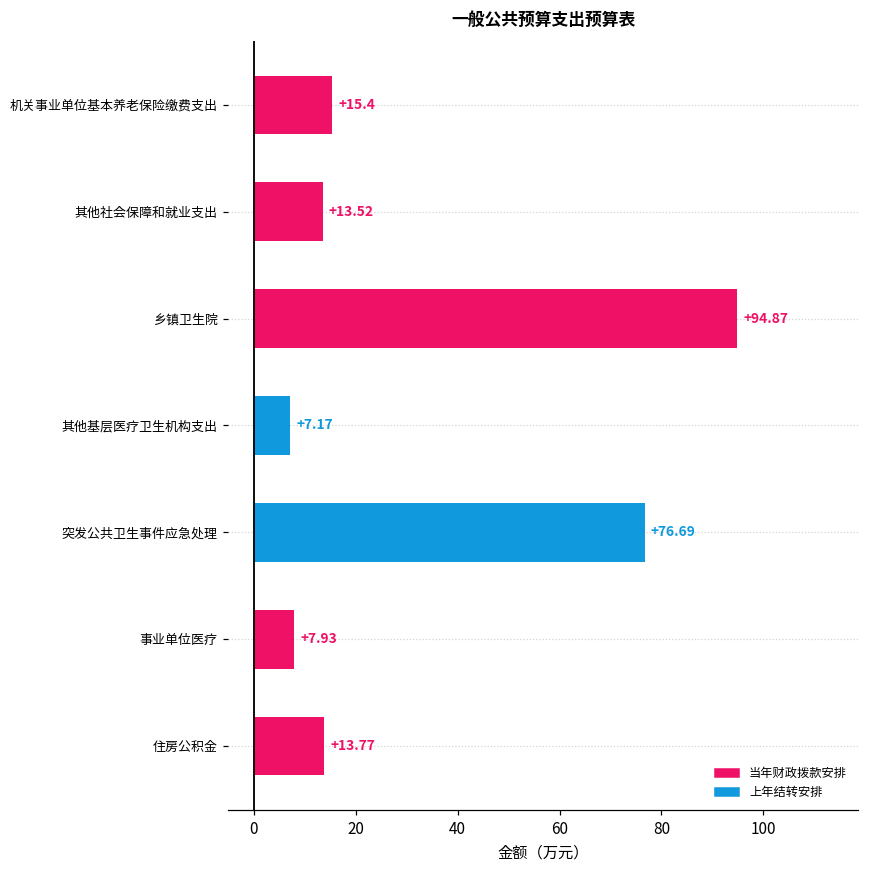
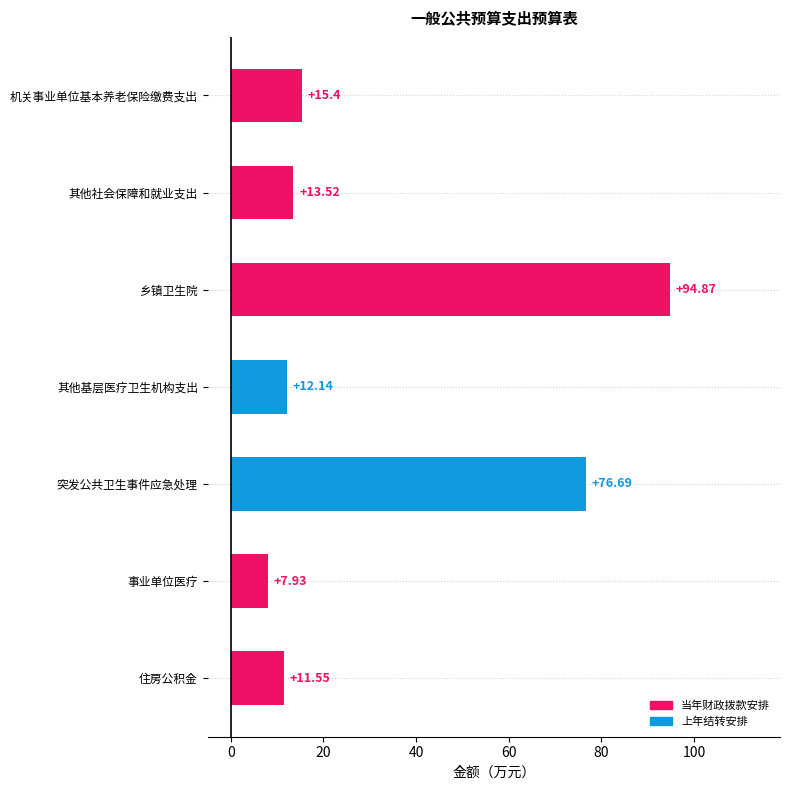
其他基层医疗卫生机构支出: +7.17 -> +12.14
住房公积金: +13.77 -> +11.55
